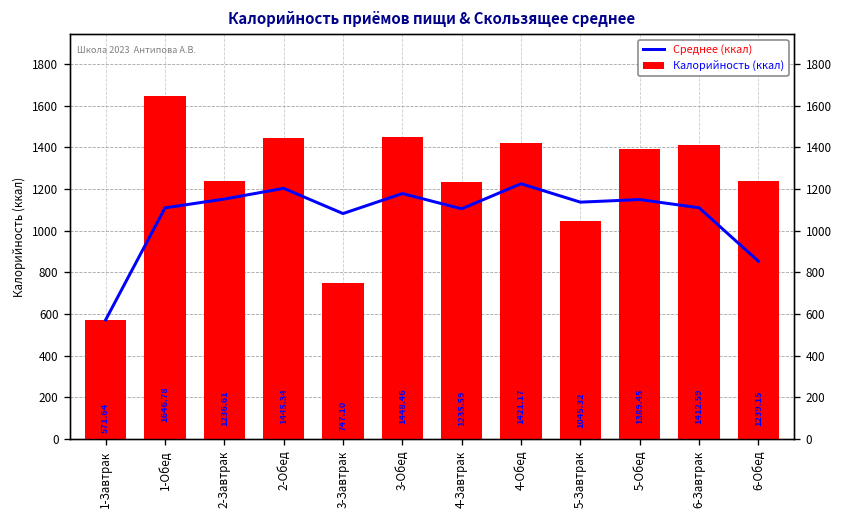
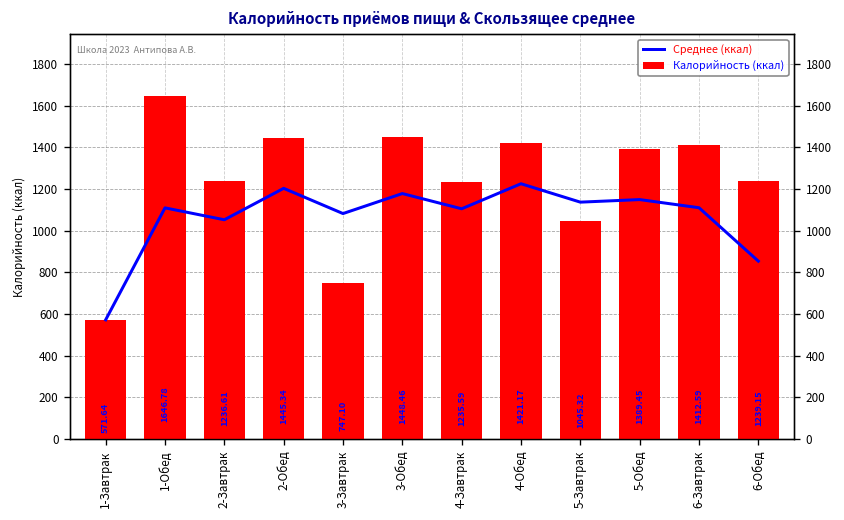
Среднее (ккал), 2-Завтрак: 1150 -> 1050
